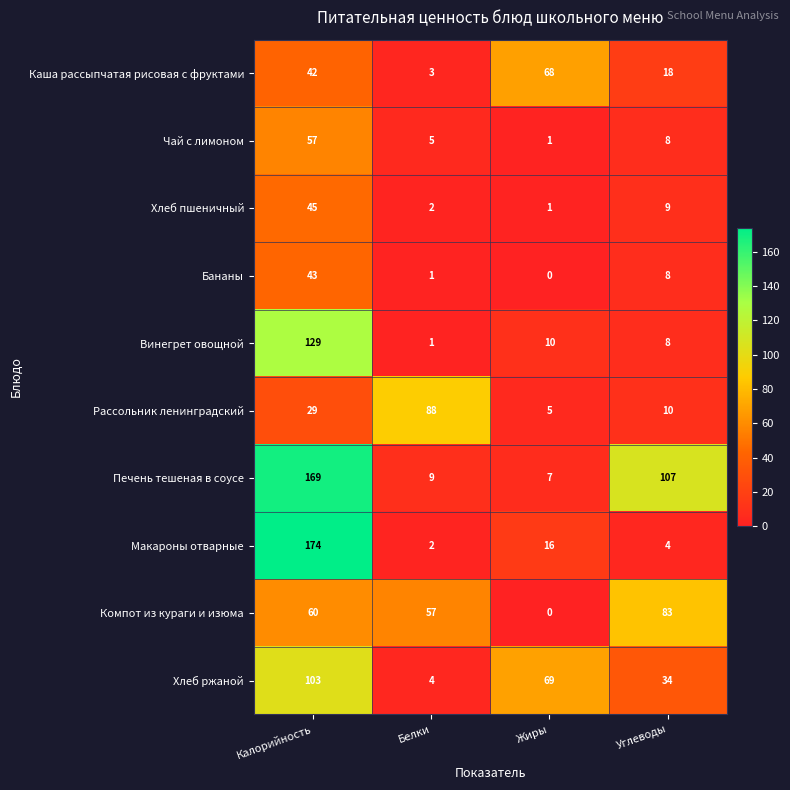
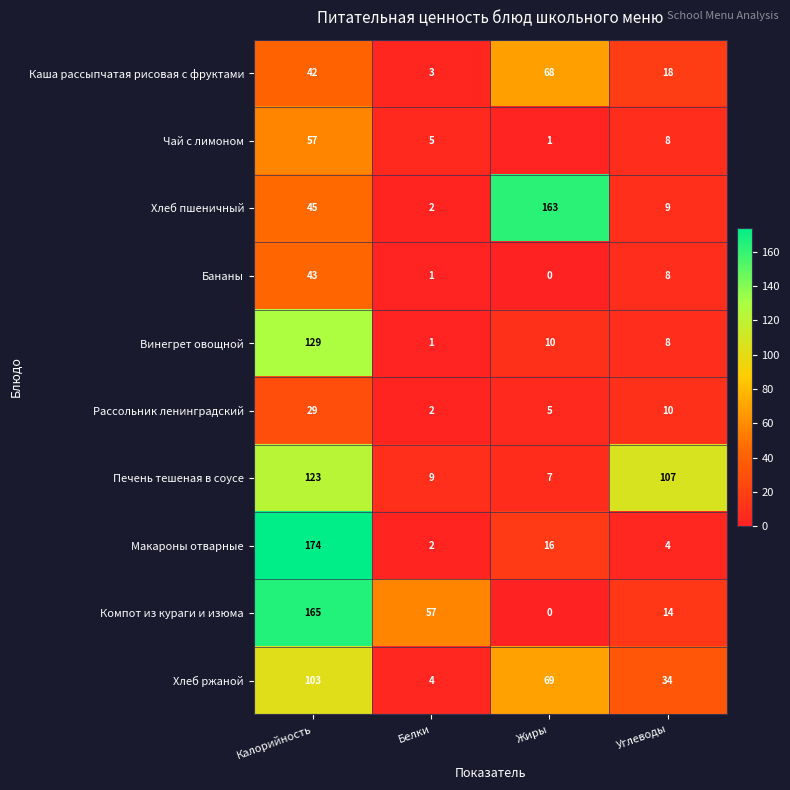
Хлеб пшеничный, Жиры: 1 -> 163
Рассольник ленинградский, Белки: 88 -> 2
Печень тешеная в соусе, Калорийность: 169 -> 123
Компот из кураги и изюма, Калорийность: 60 -> 165
Компот из кураги и изюма, Углеводы: 83 -> 14
